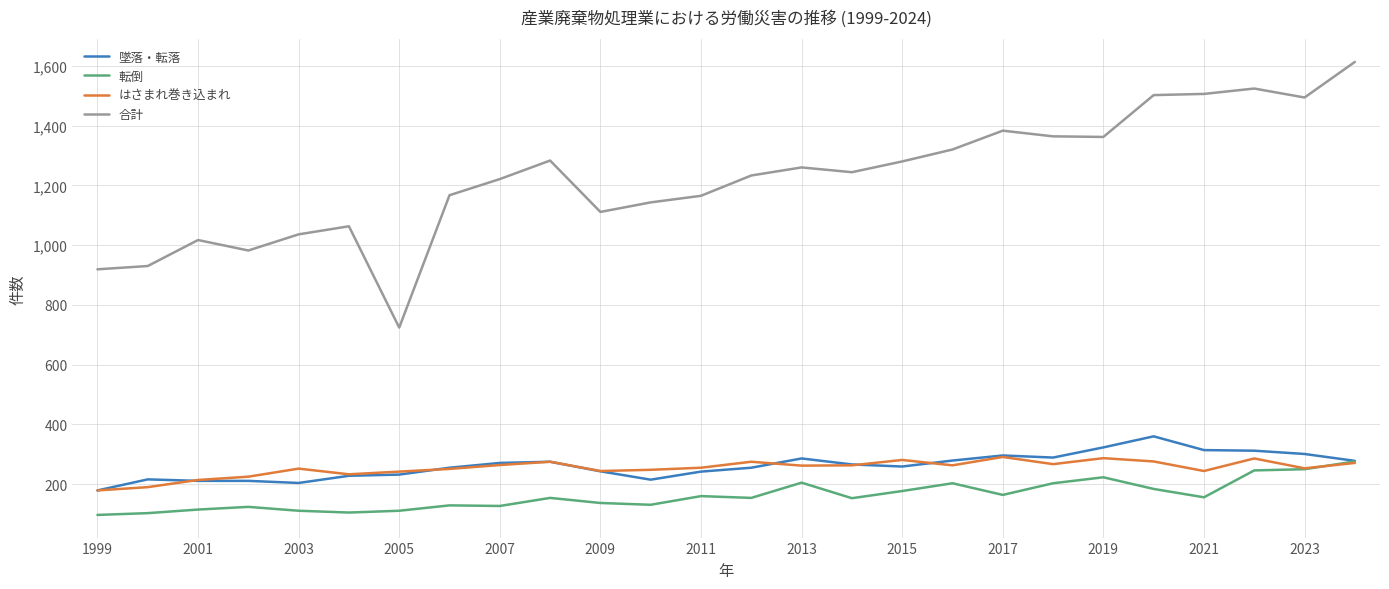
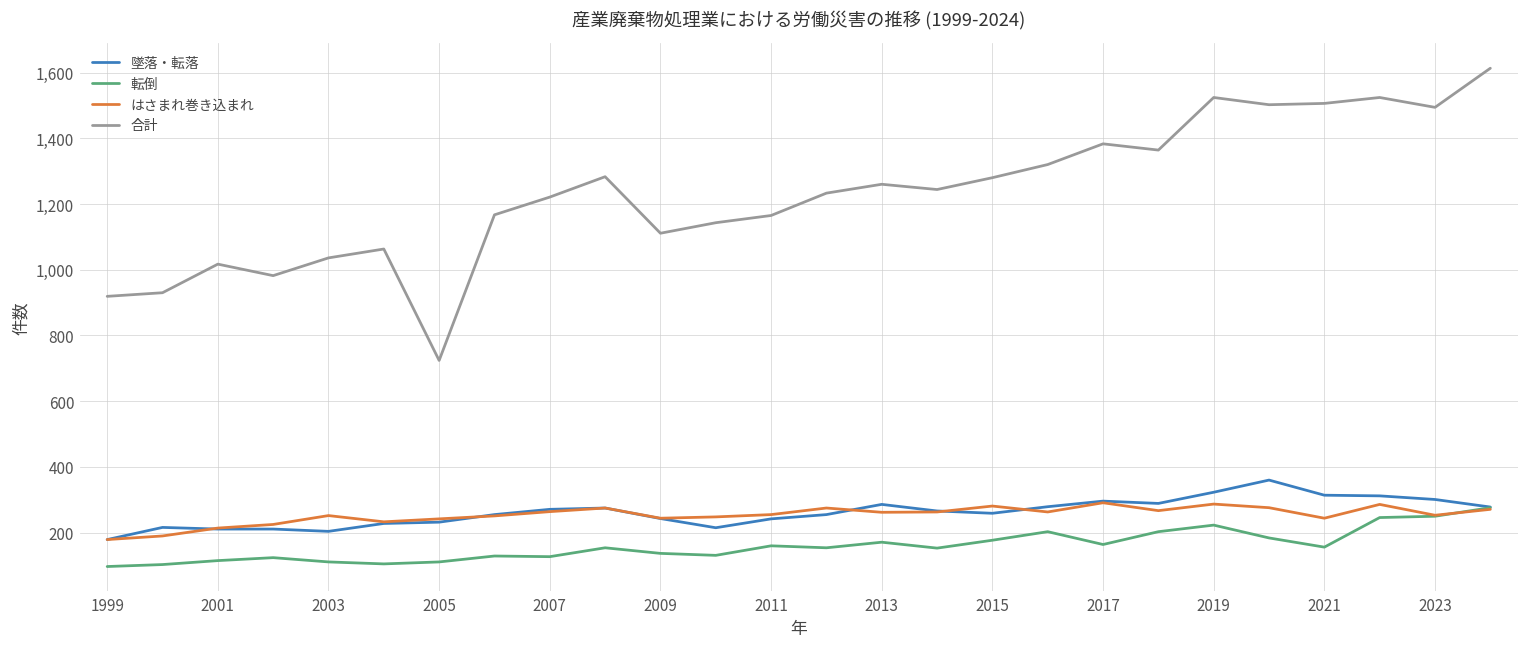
転倒, 2013: 210 -> 170
合計, 2019: 1,360 -> 1,520
